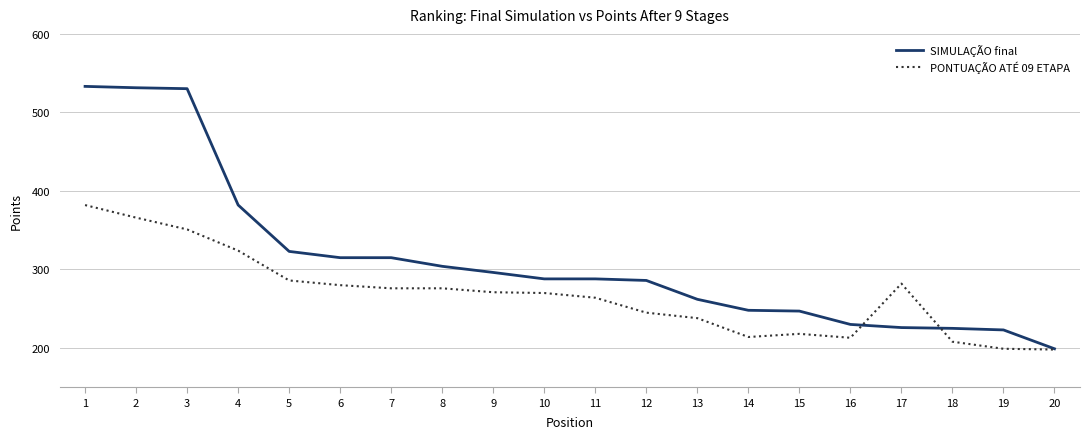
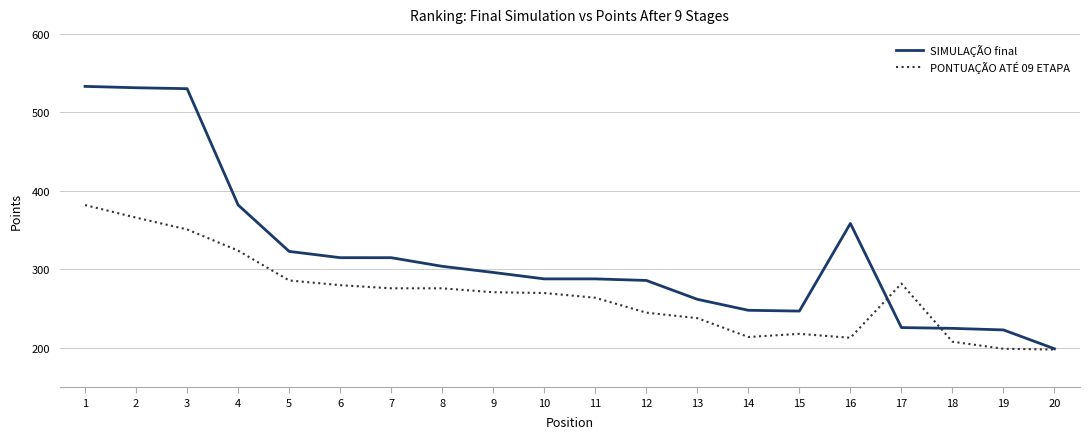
SIMULAÇÃO final, 16: 230 -> 360
